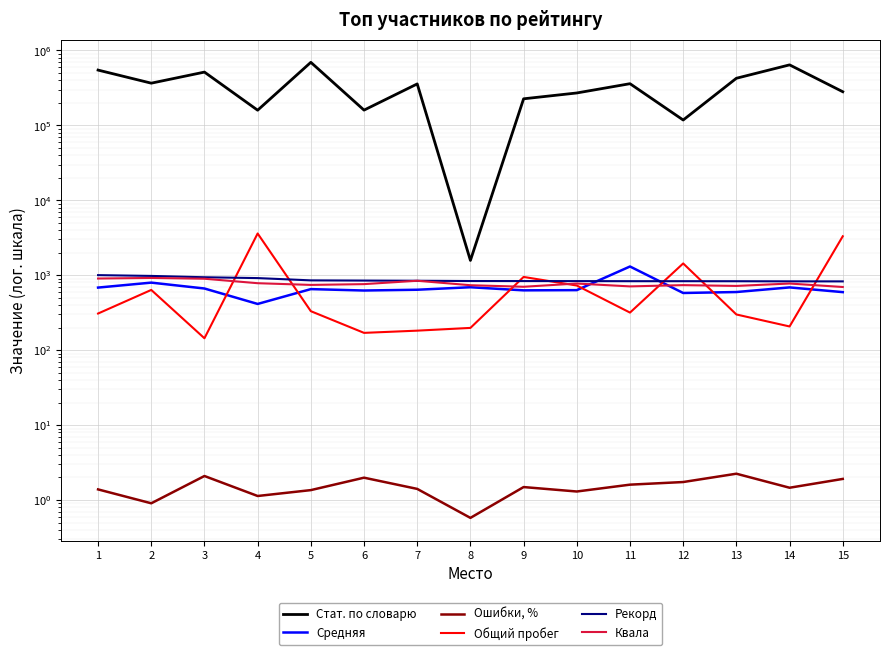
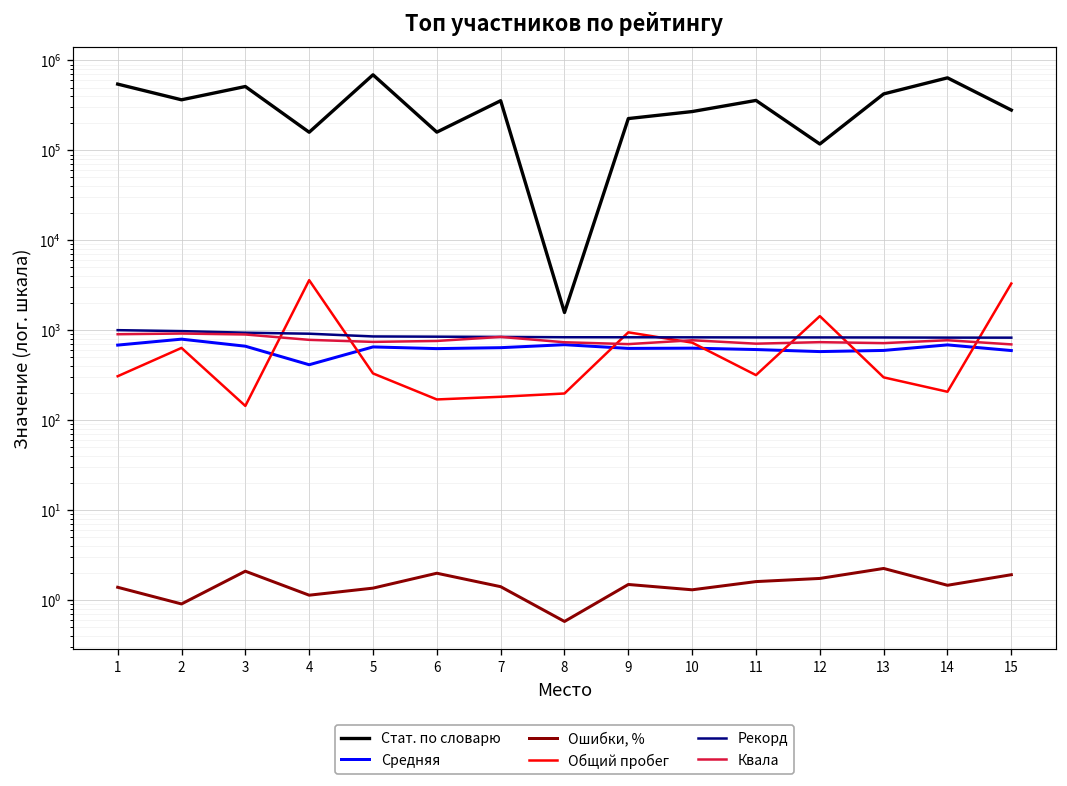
Средняя, 11: 1300 -> 600
